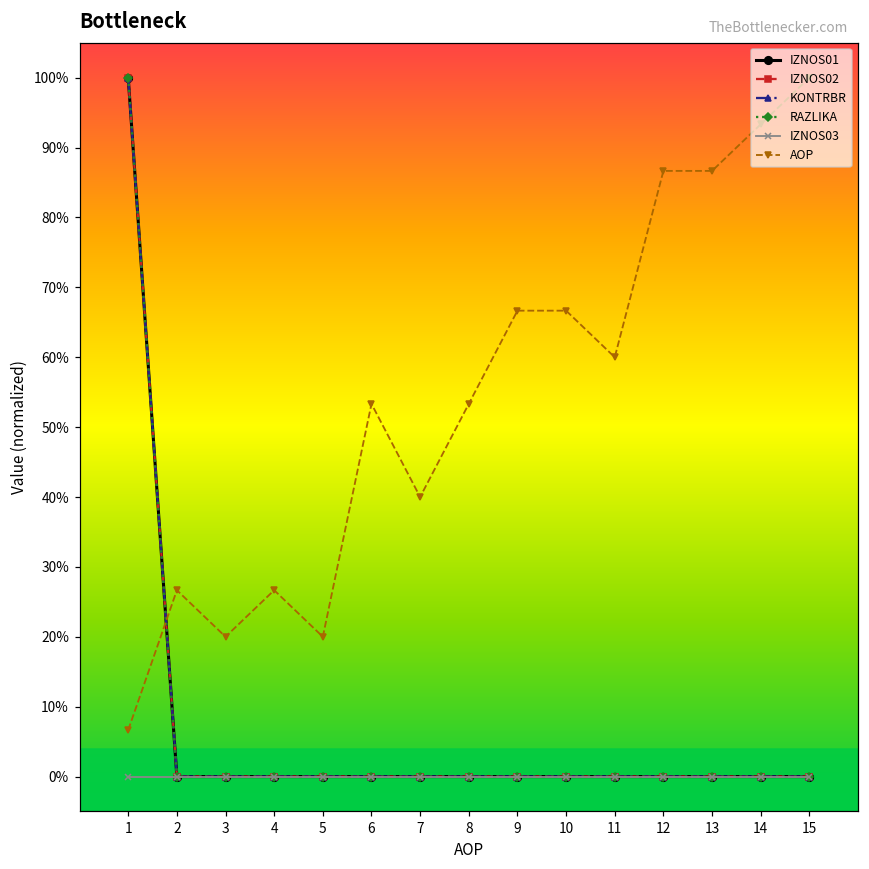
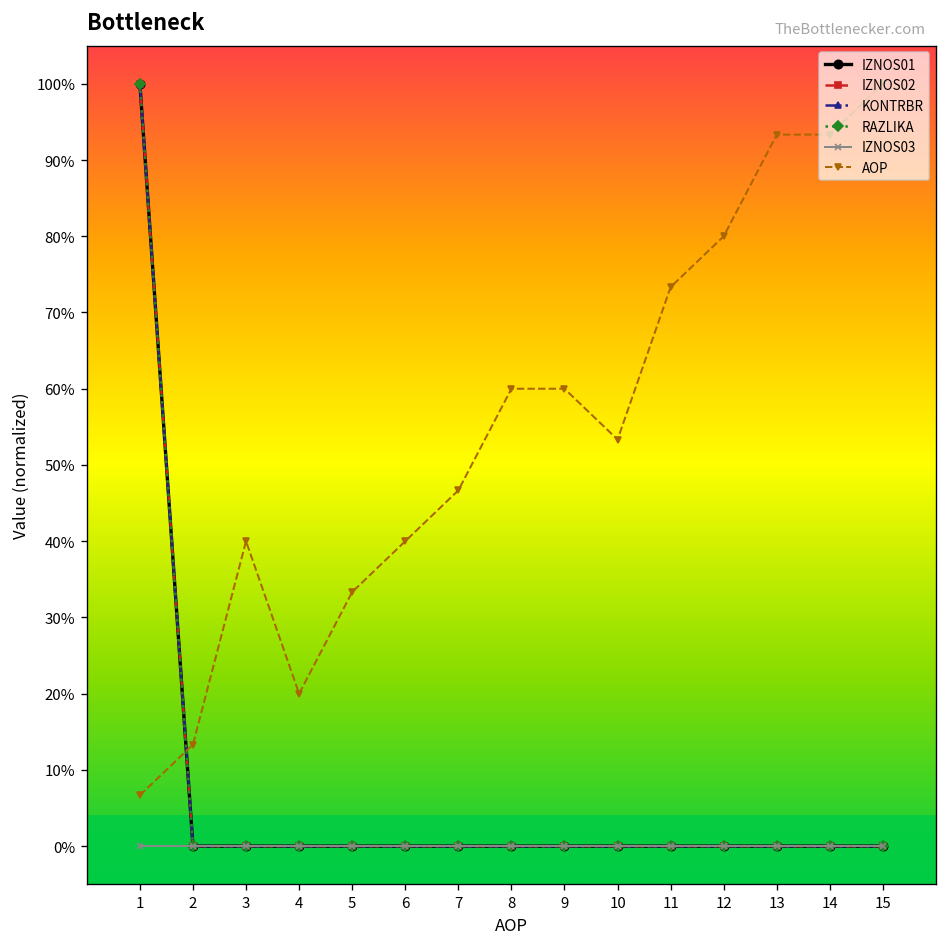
AOP, 2: 27% -> 13%
AOP, 3: 20% -> 40%
AOP, 4: 27% -> 20%
AOP, 5: 20% -> 33%
AOP, 6: 53% -> 40%
AOP, 7: 40% -> 47%
AOP, 8: 53% -> 60%
AOP, 9: 67% -> 60%
AOP, 10: 67% -> 53%
AOP, 11: 60% -> 73%
AOP, 12: 87% -> 80%
AOP, 13: 87% -> 93%
